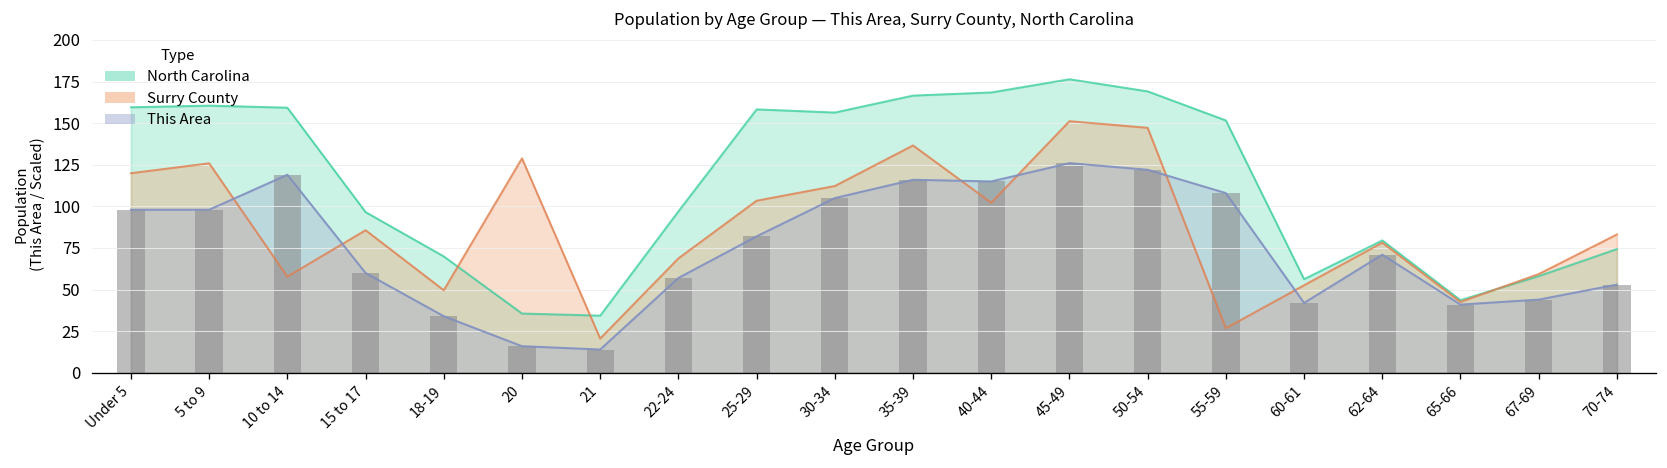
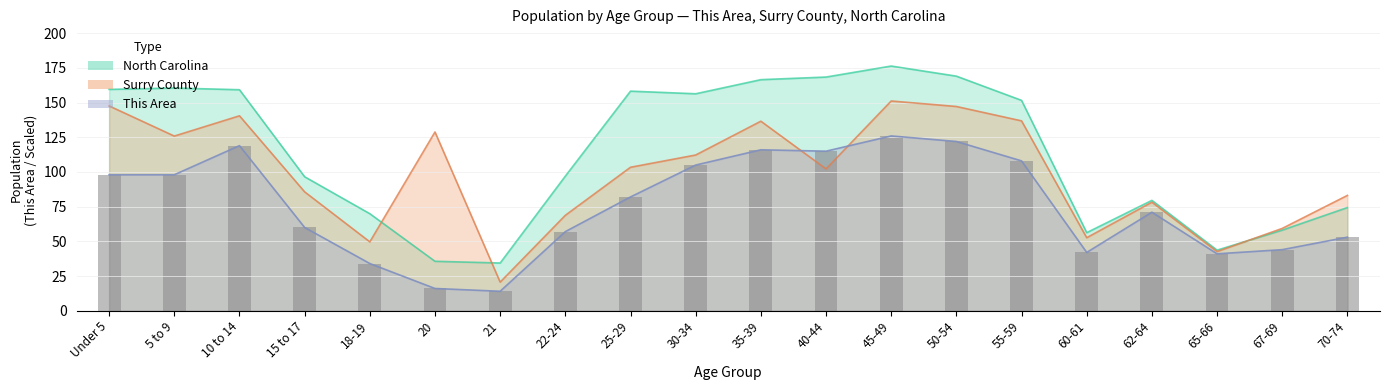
Surry County, Under 5: 120 -> 148
Surry County, 10 to 14: 58 -> 141
Surry County, 55-59: 27 -> 137
